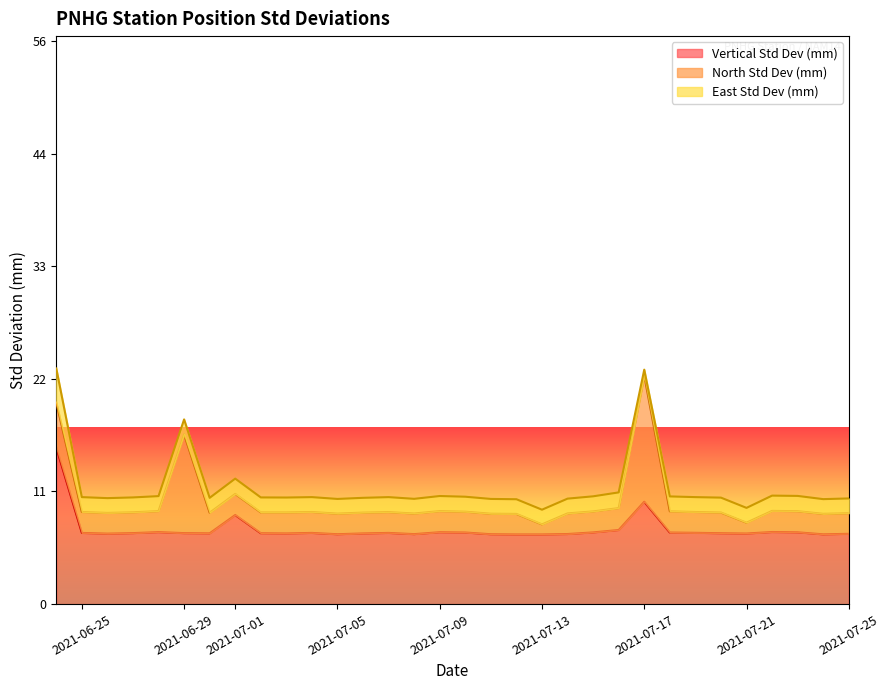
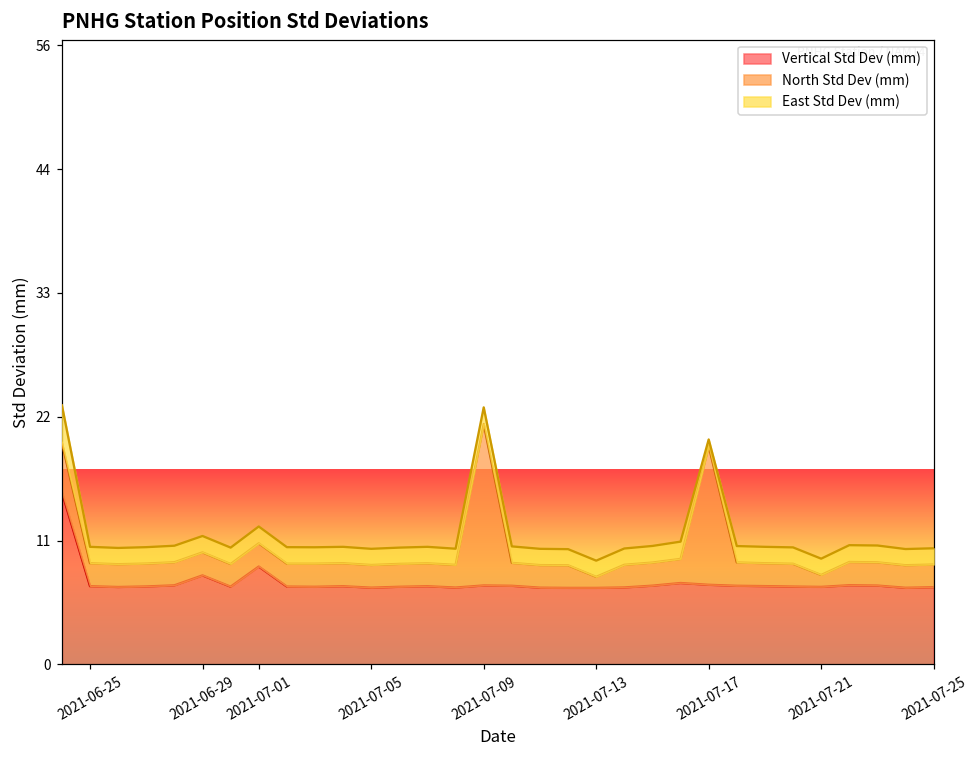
Vertical Std Dev (mm), 2021-06-29: 7.1 -> 8.1
North Std Dev (mm), 2021-06-29: 9.8 -> 2.1
North Std Dev (mm), 2021-07-09: 2.1 -> 14.6
Vertical Std Dev (mm), 2021-07-17: 10.2 -> 7.2
